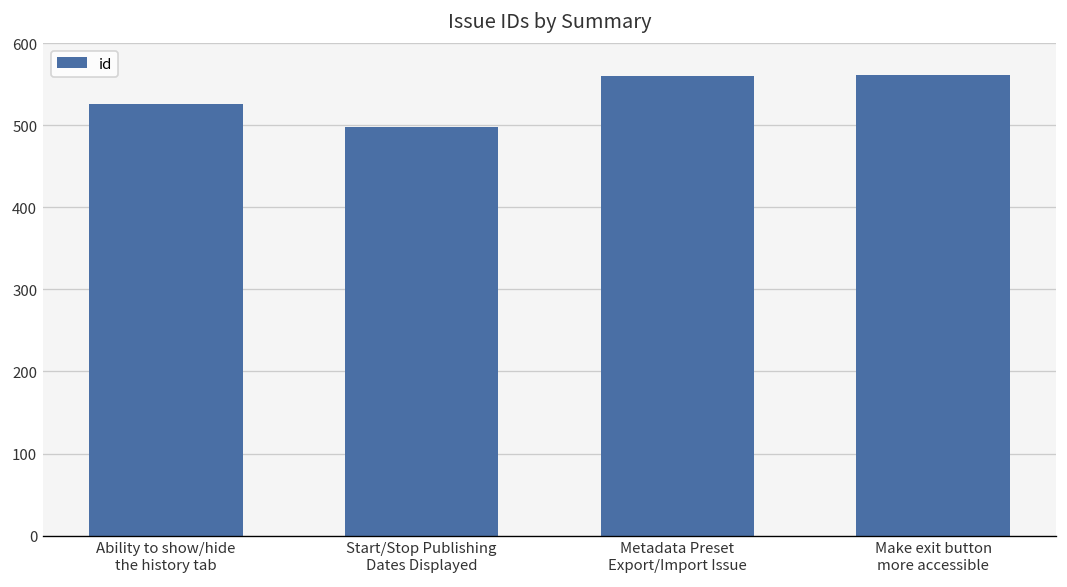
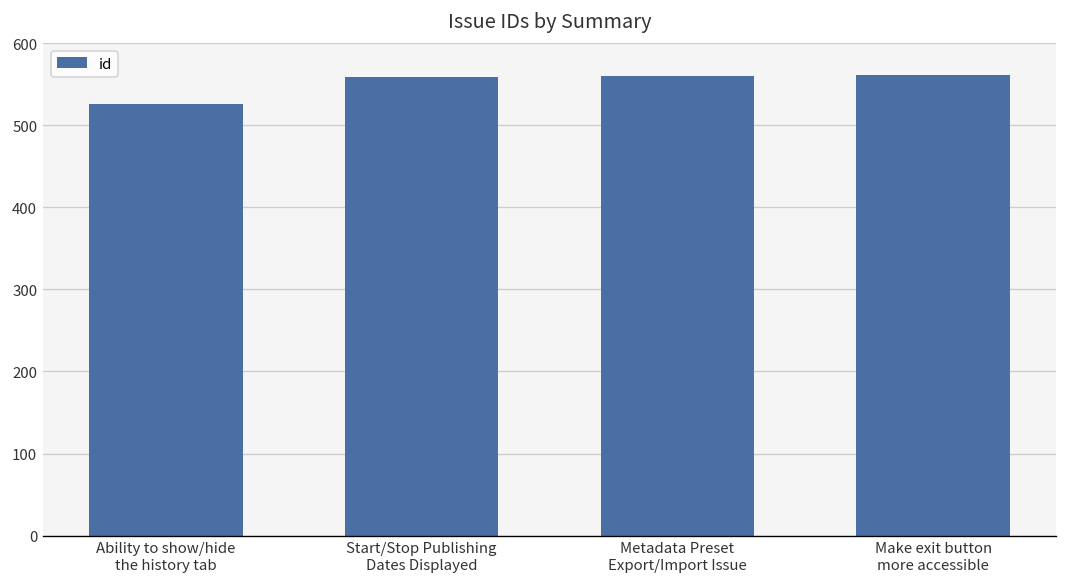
Start/Stop Publishing Dates Displayed: 500 -> 560
